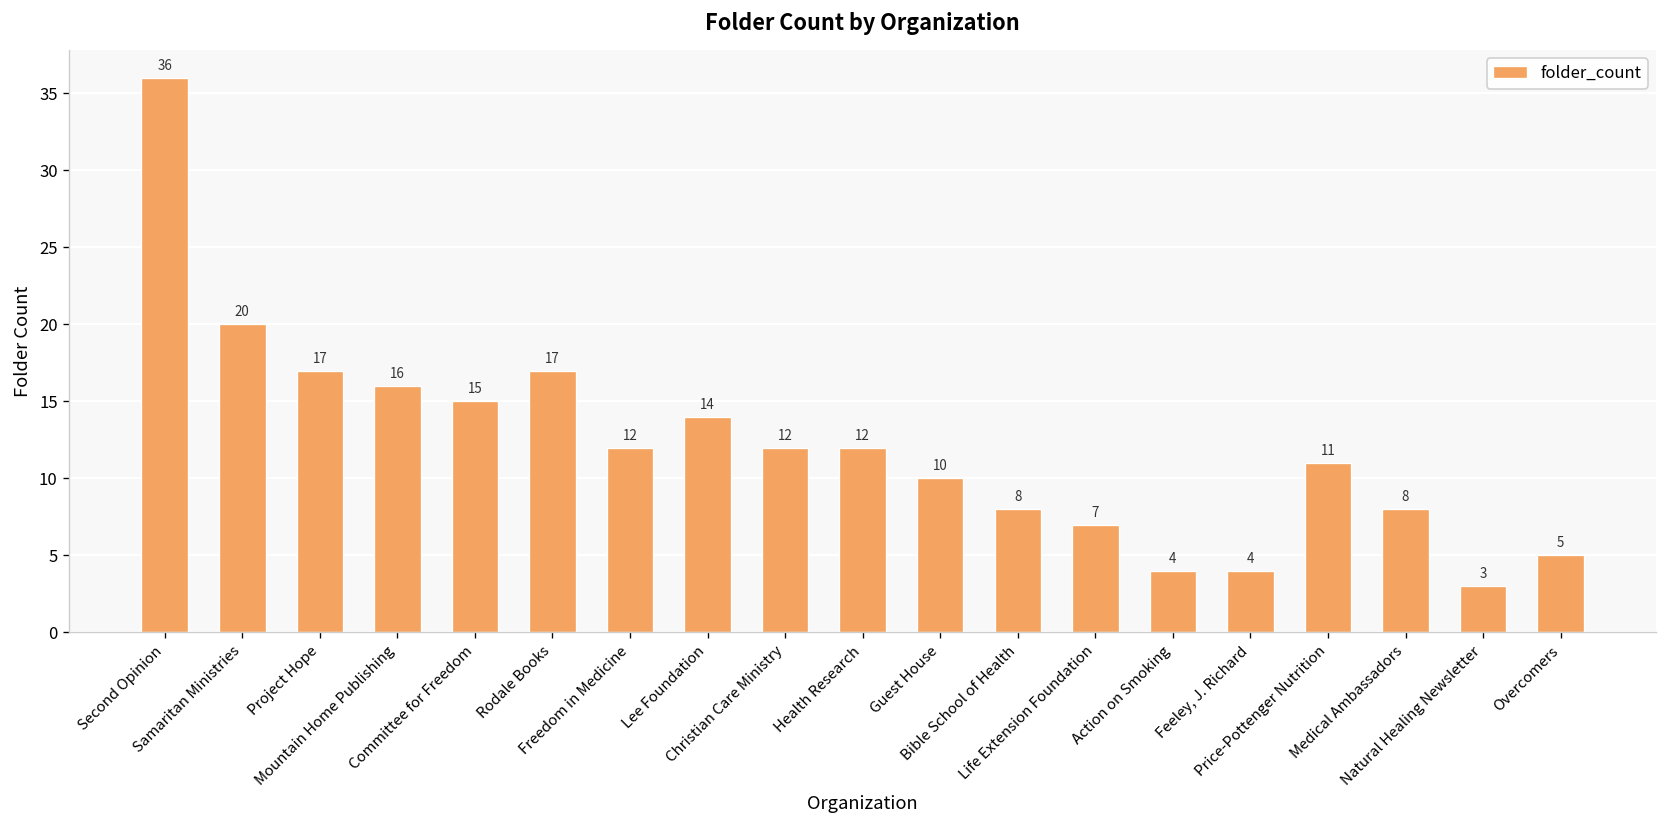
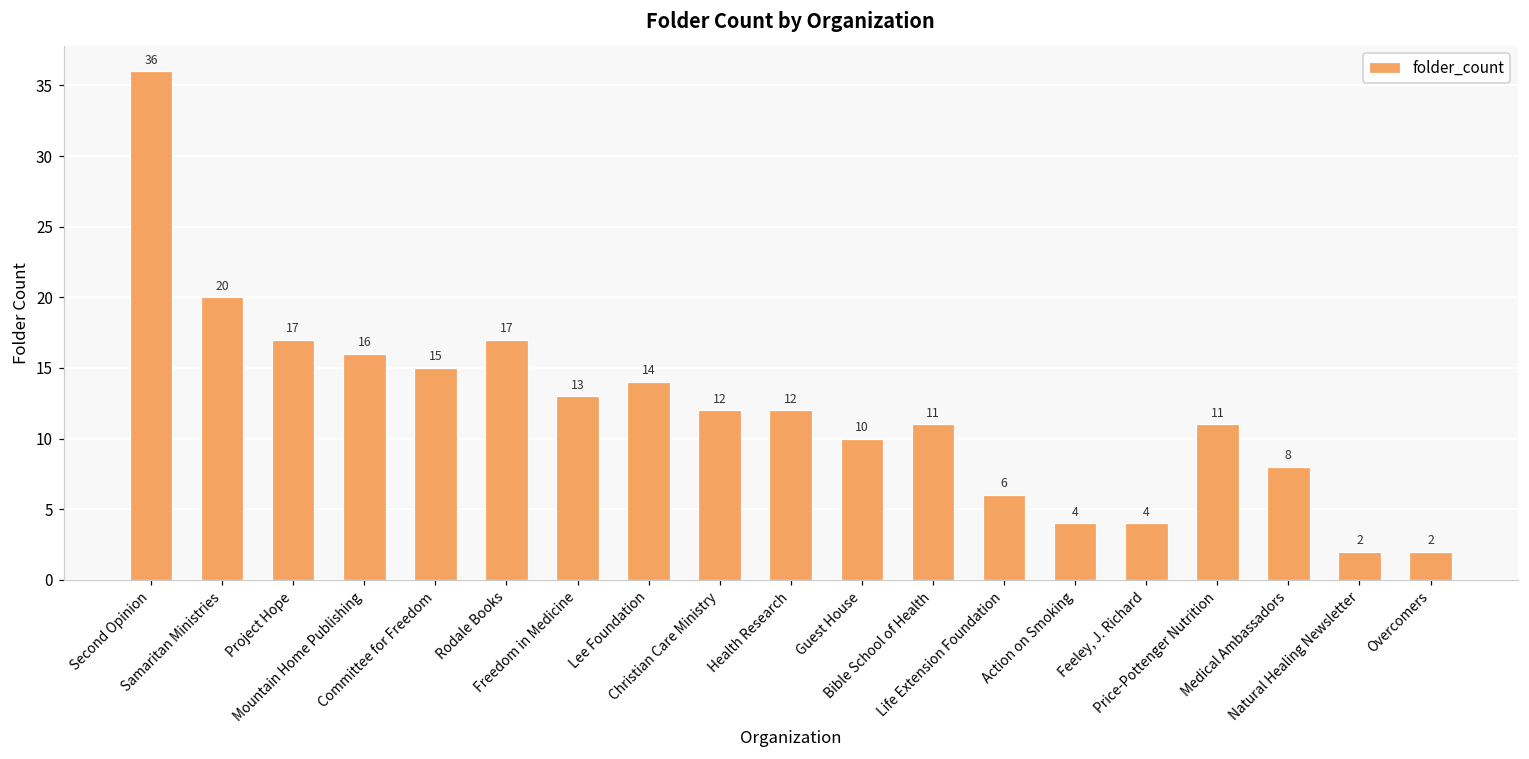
Freedom in Medicine: 12 -> 13
Bible School of Health: 8 -> 11
Life Extension Foundation: 7 -> 6
Natural Healing Newsletter: 3 -> 2
Overcomers: 5 -> 2
